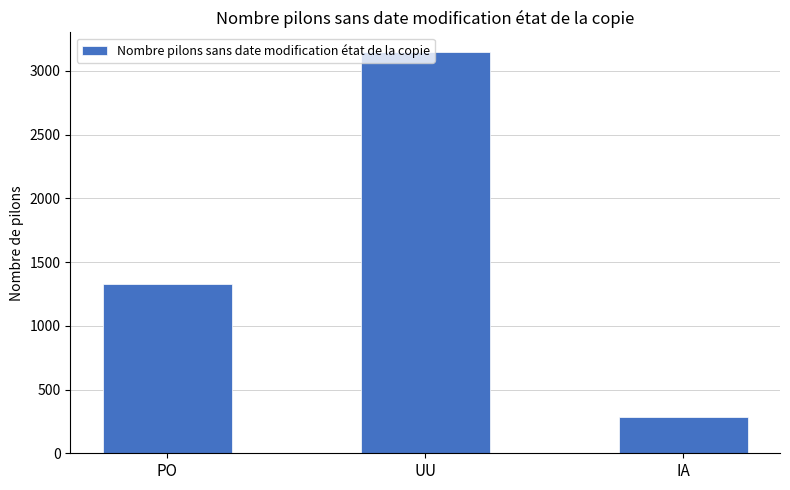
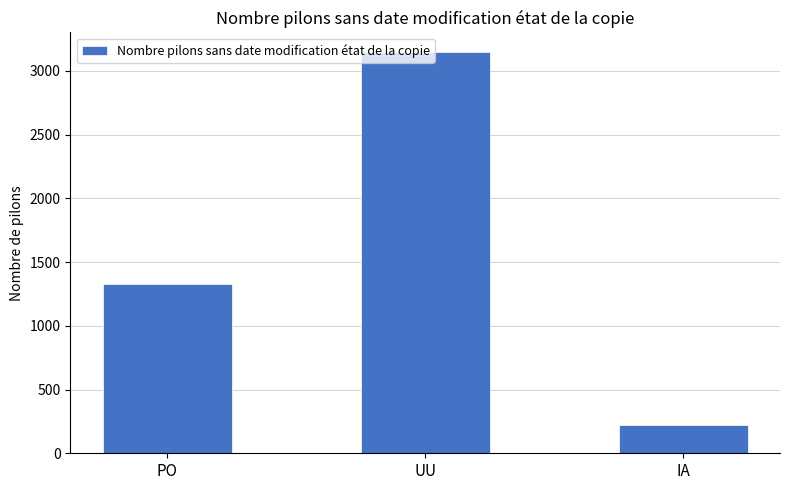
IA: 280 -> 220
